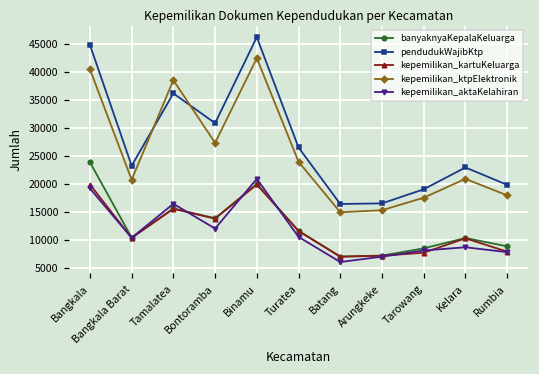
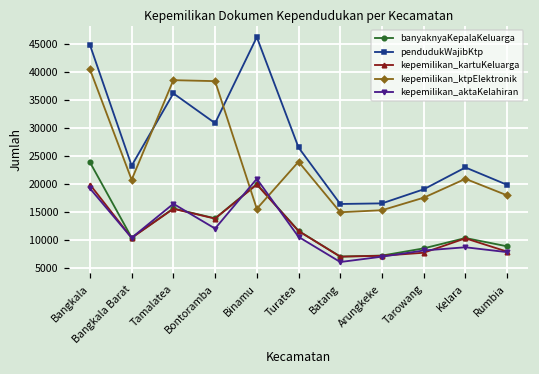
kepemilikan_ktpElektronik, Bontoramba: 27000 -> 38000
kepemilikan_ktpElektronik, Binamu: 42000 -> 16000
